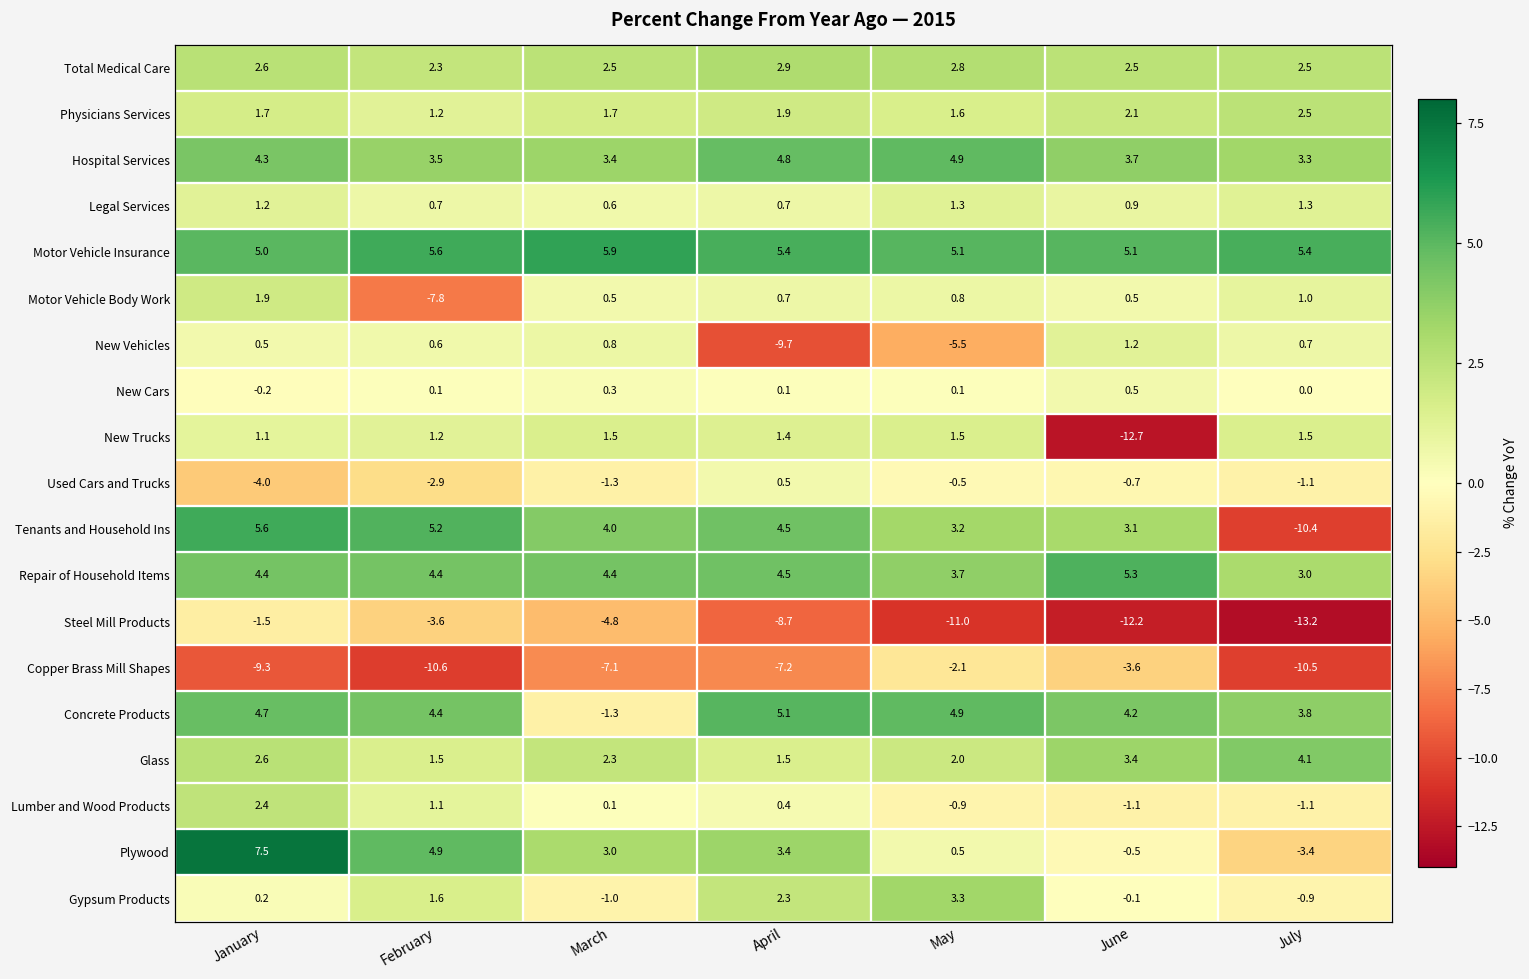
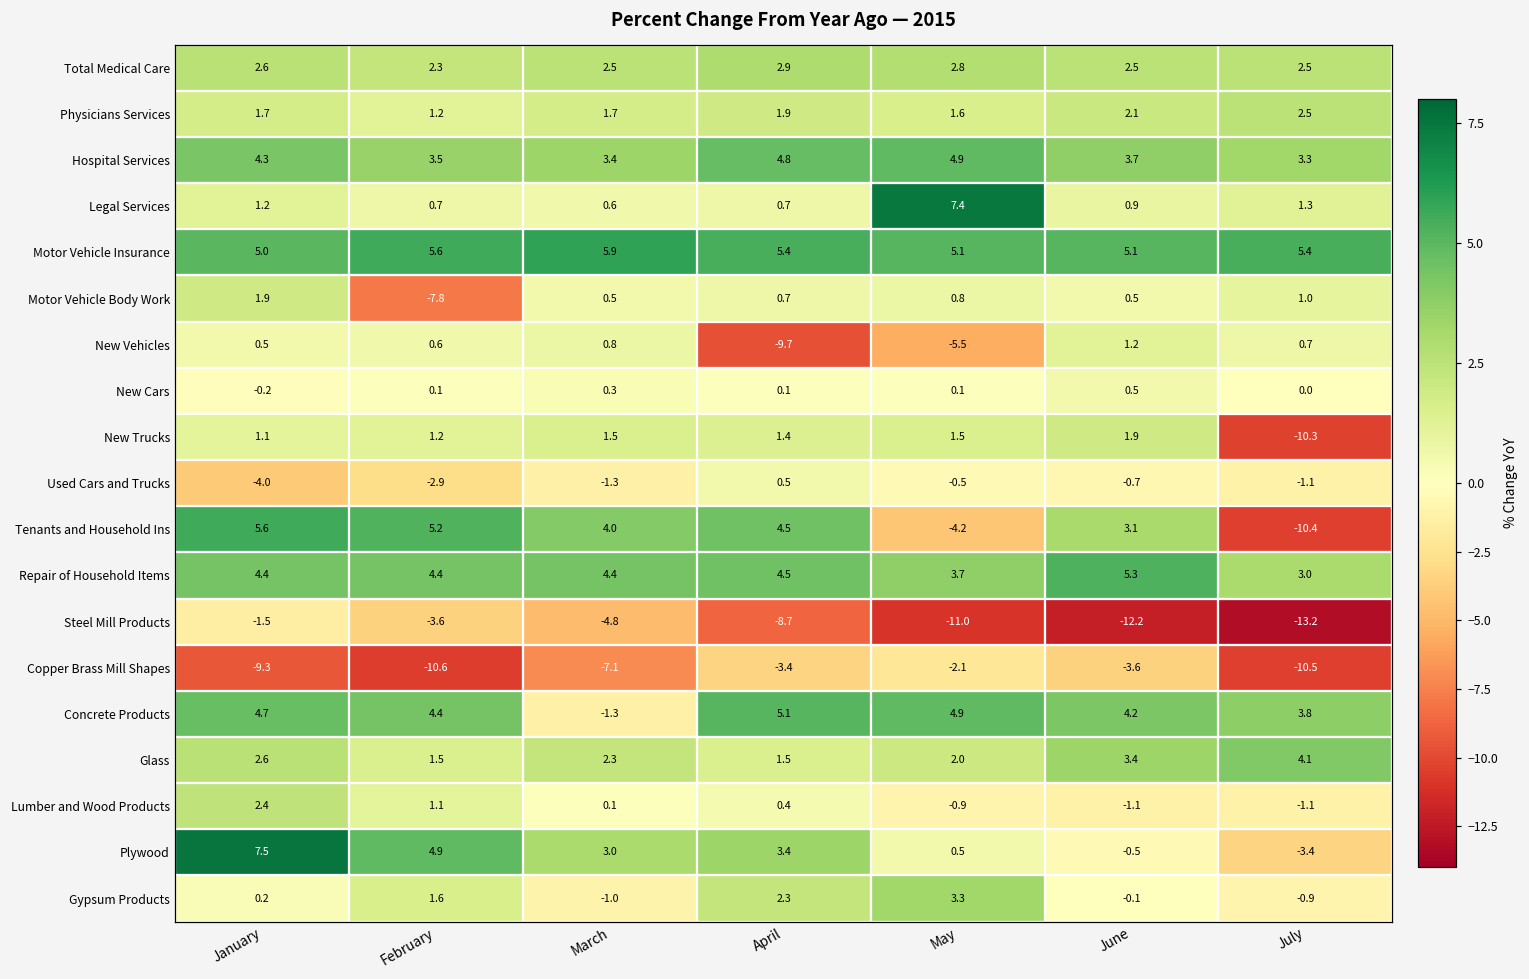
Legal Services, May: 1.3 -> 7.4
New Trucks, June: -12.7 -> 1.9
New Trucks, July: 1.5 -> -10.3
Tenants and Household Ins, May: 3.2 -> -4.2
Copper Brass Mill Shapes, April: -7.2 -> -3.4
